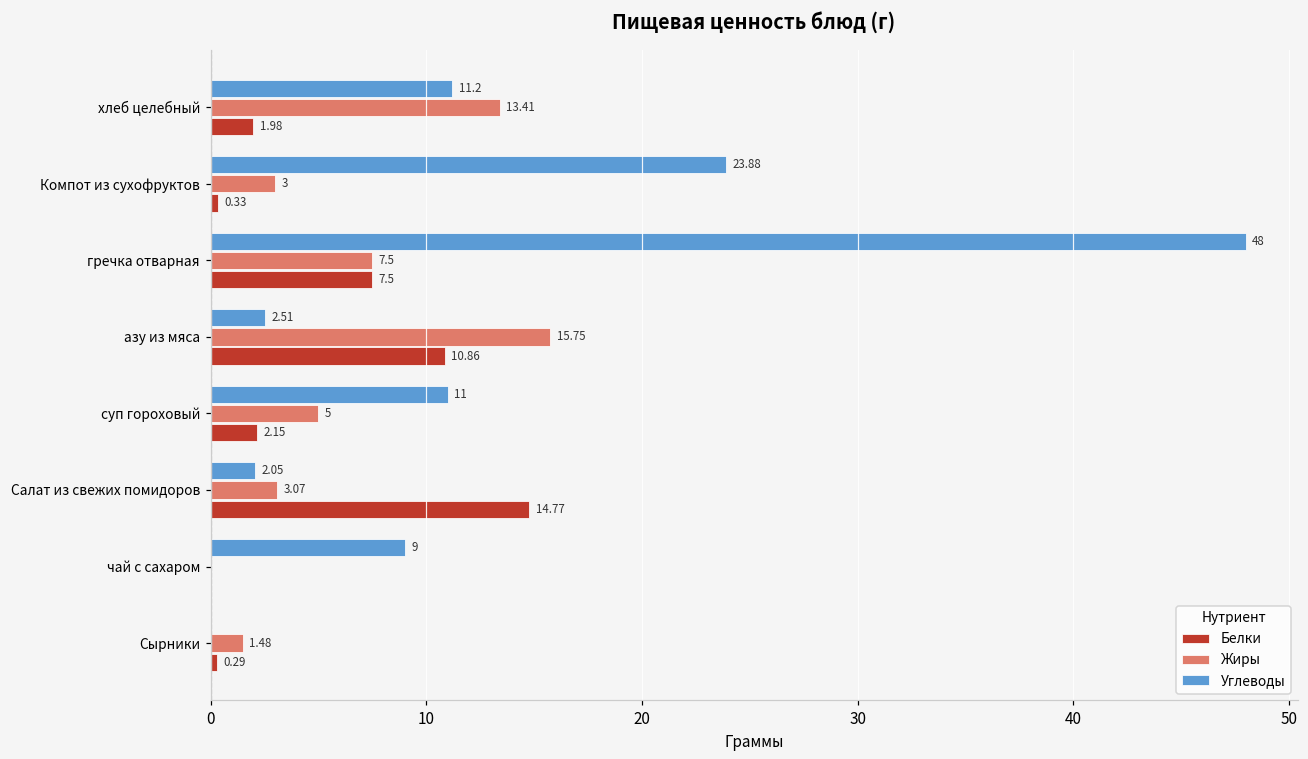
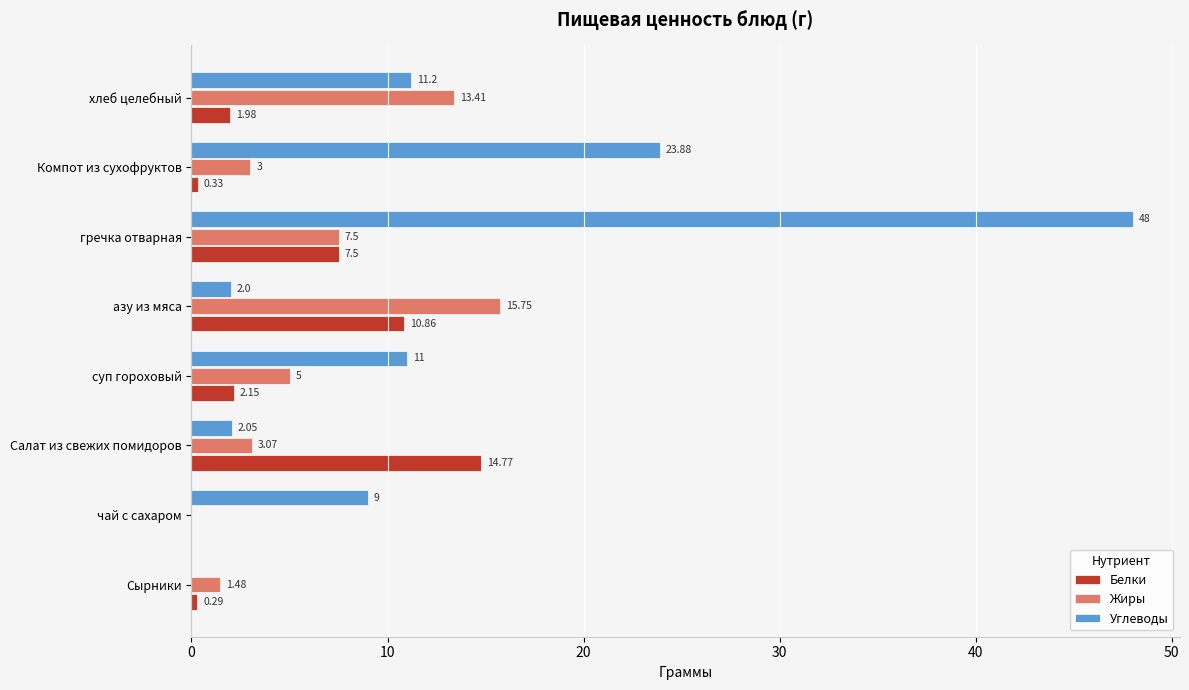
Углеводы, азу из мяса: 2.51 -> 2.0
